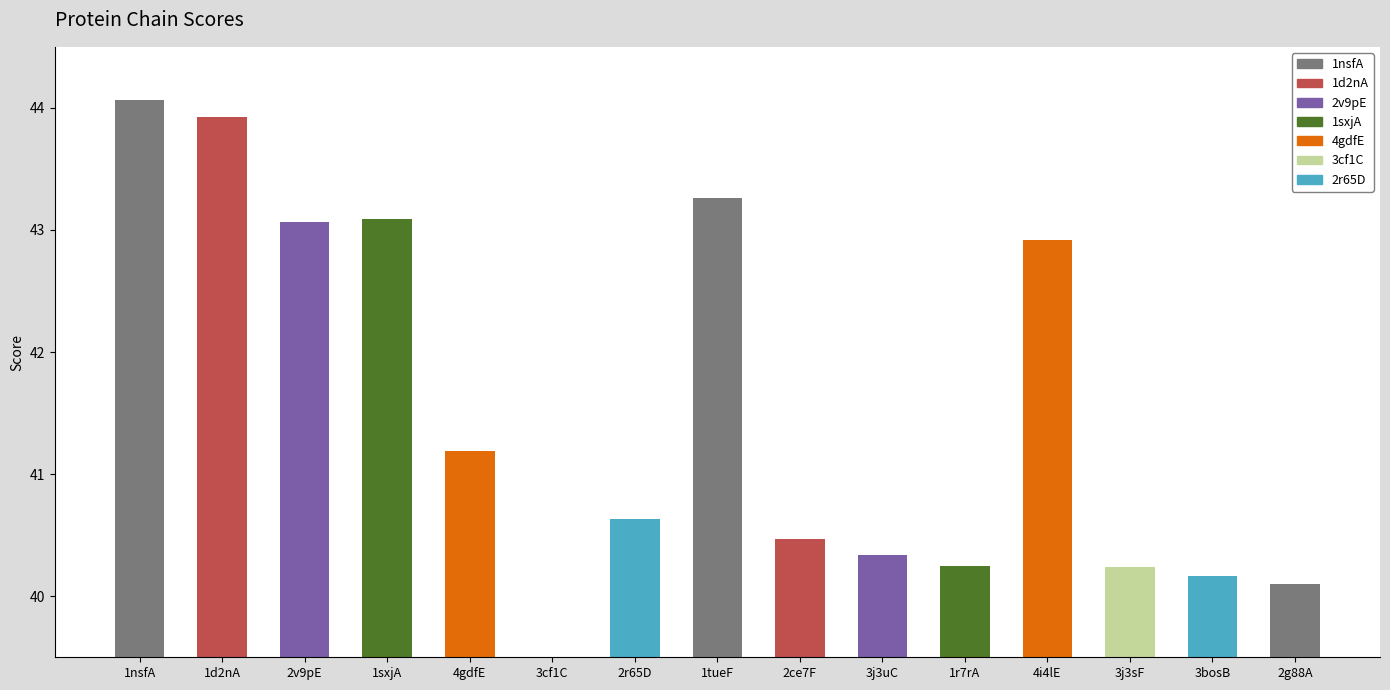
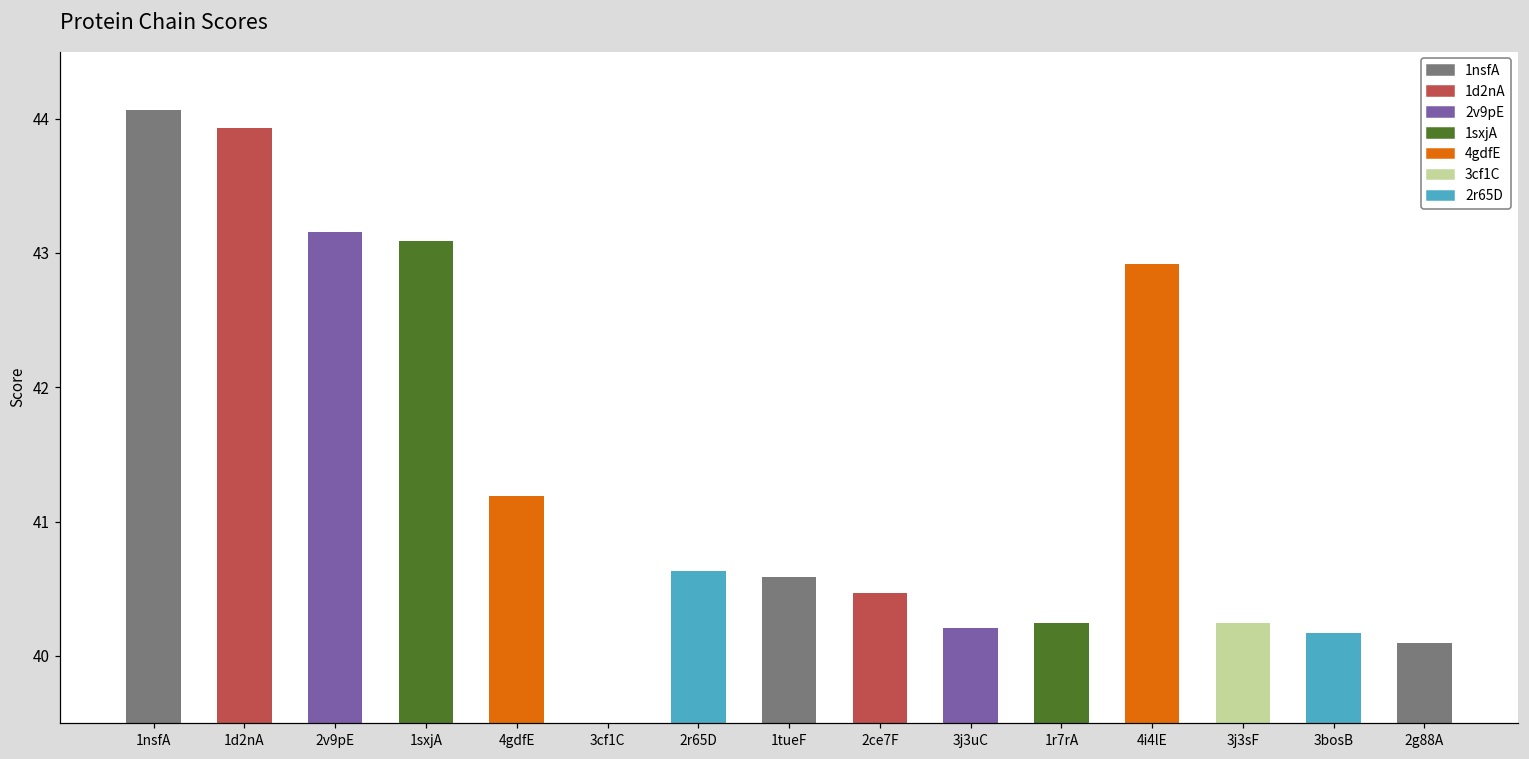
2v9pE: 43.07 -> 43.16
1tueF: 43.26 -> 40.59
3j3uC: 40.33 -> 40.21
